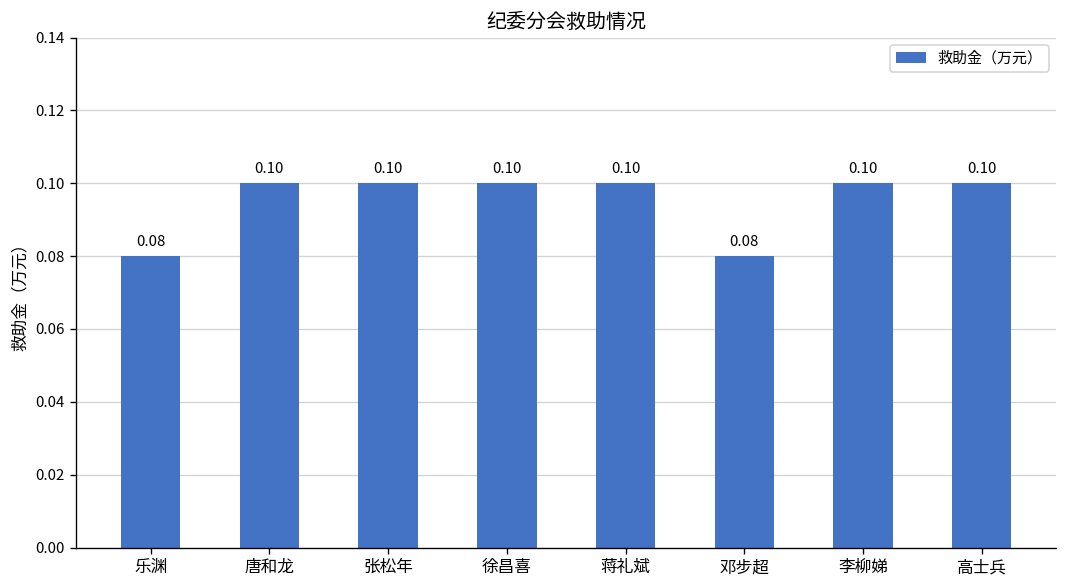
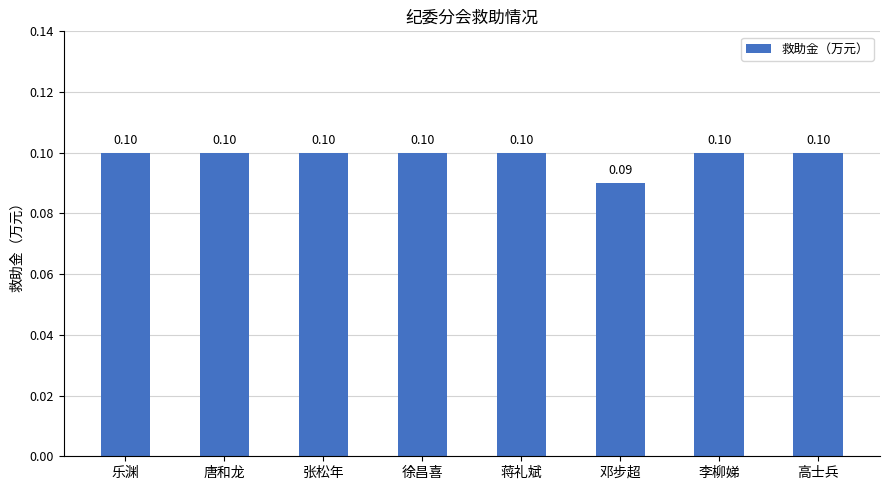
乐渊: 0.08 -> 0.10
邓步超: 0.08 -> 0.09
